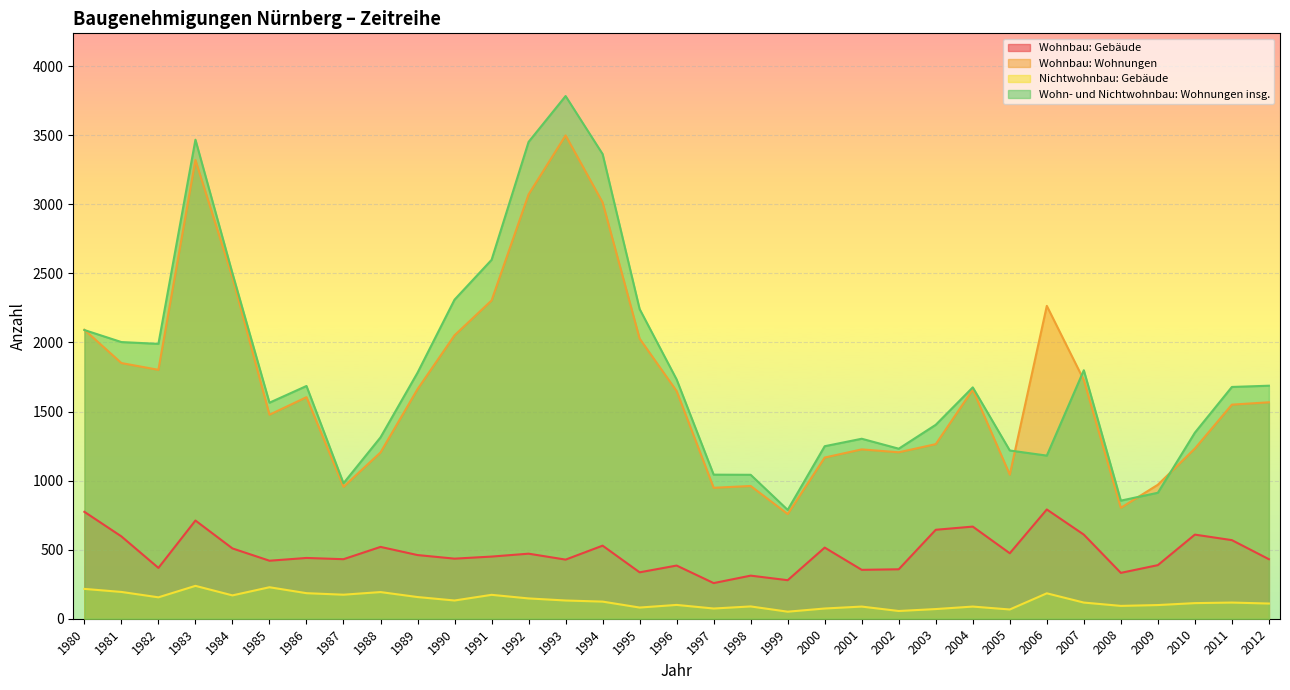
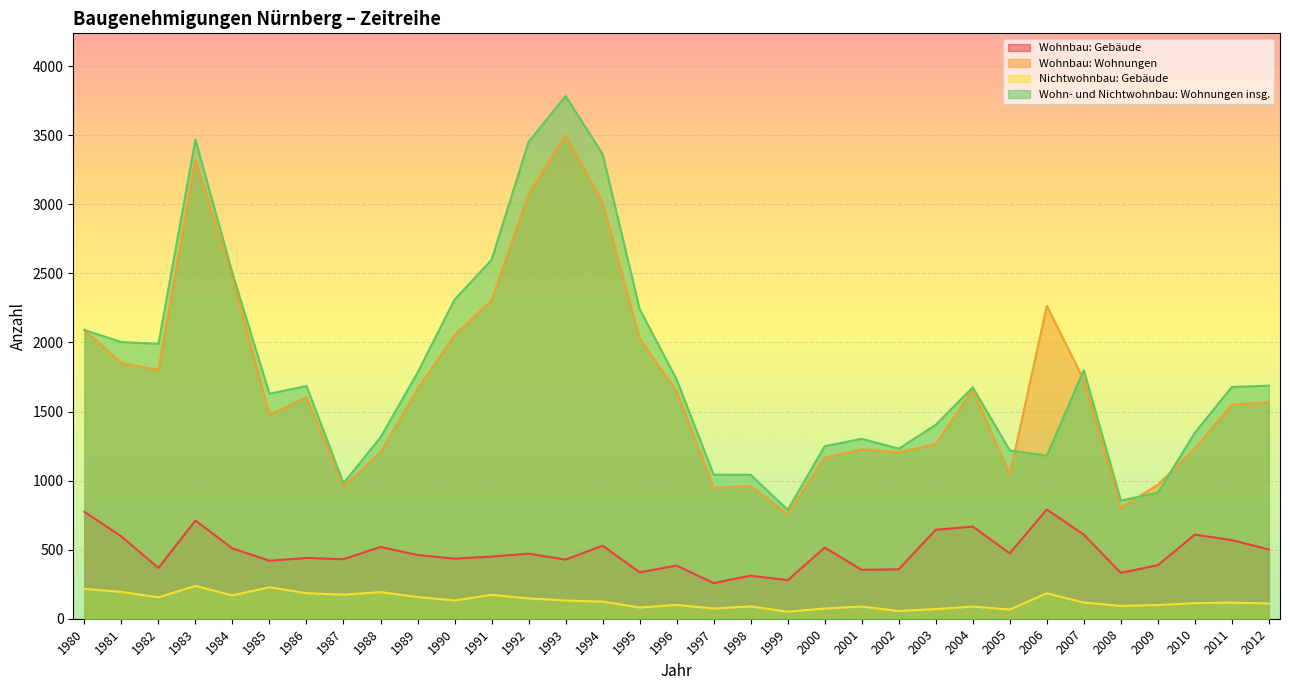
Wohn- und Nichtwohnbau: Wohnungen insg., 1985: 1560 -> 1630
Wohnbau: Gebäude, 2012: 430 -> 500
